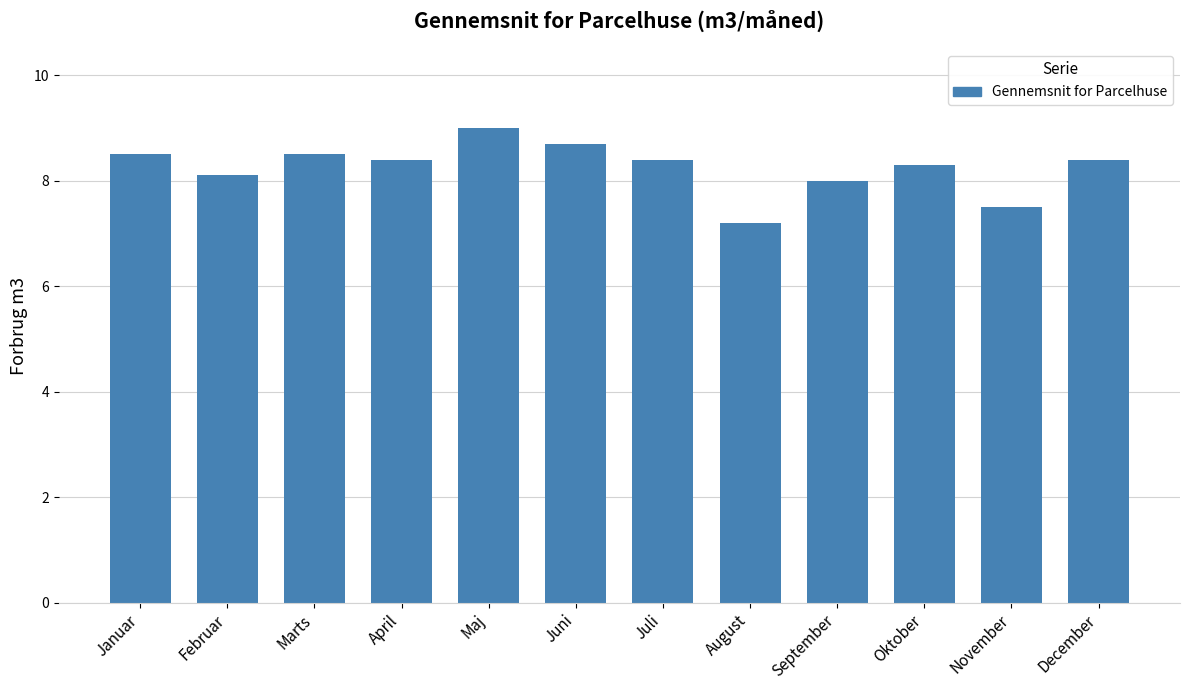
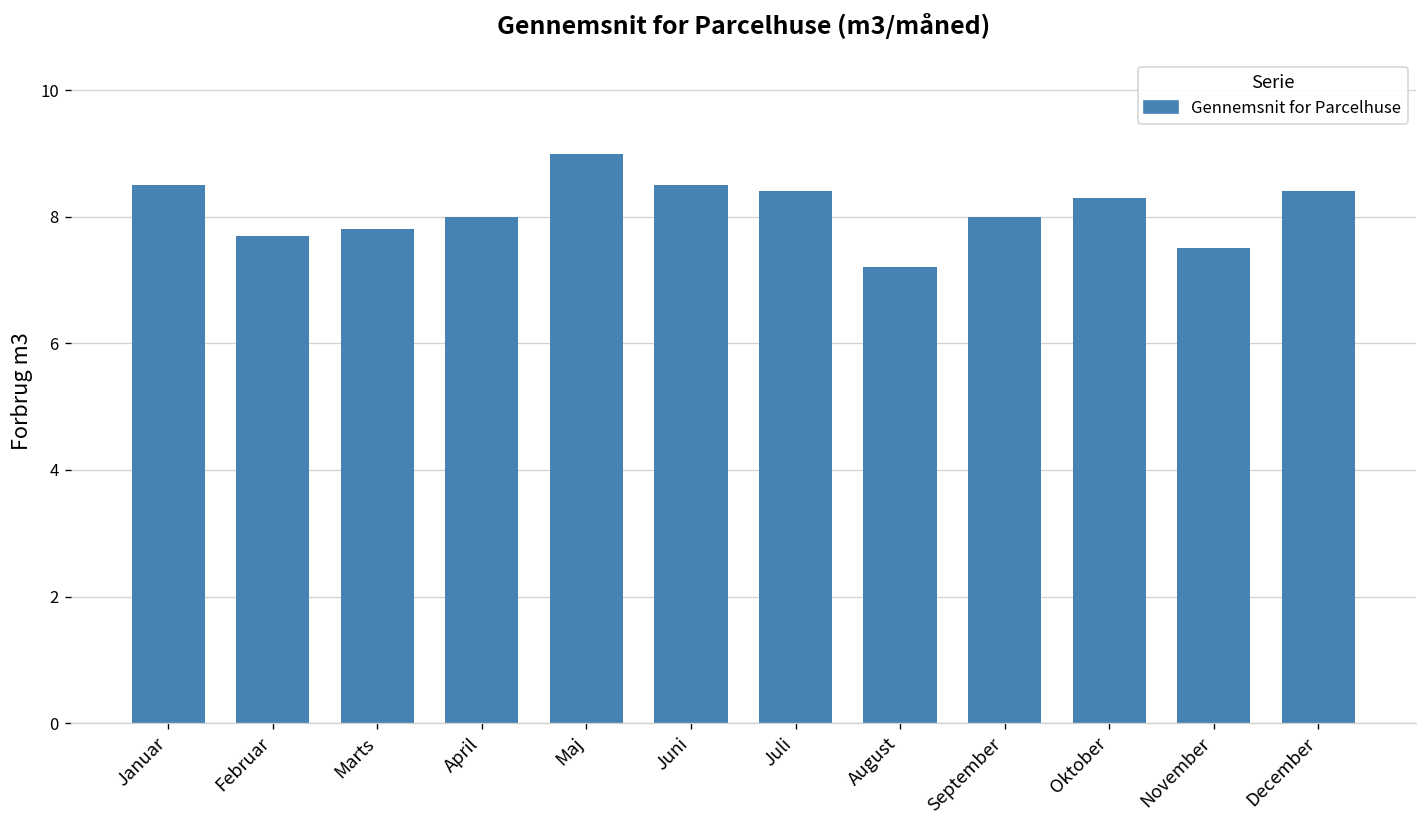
Februar: 8.1 -> 7.7
Marts: 8.5 -> 7.8
April: 8.4 -> 8.0
Juni: 8.7 -> 8.5
